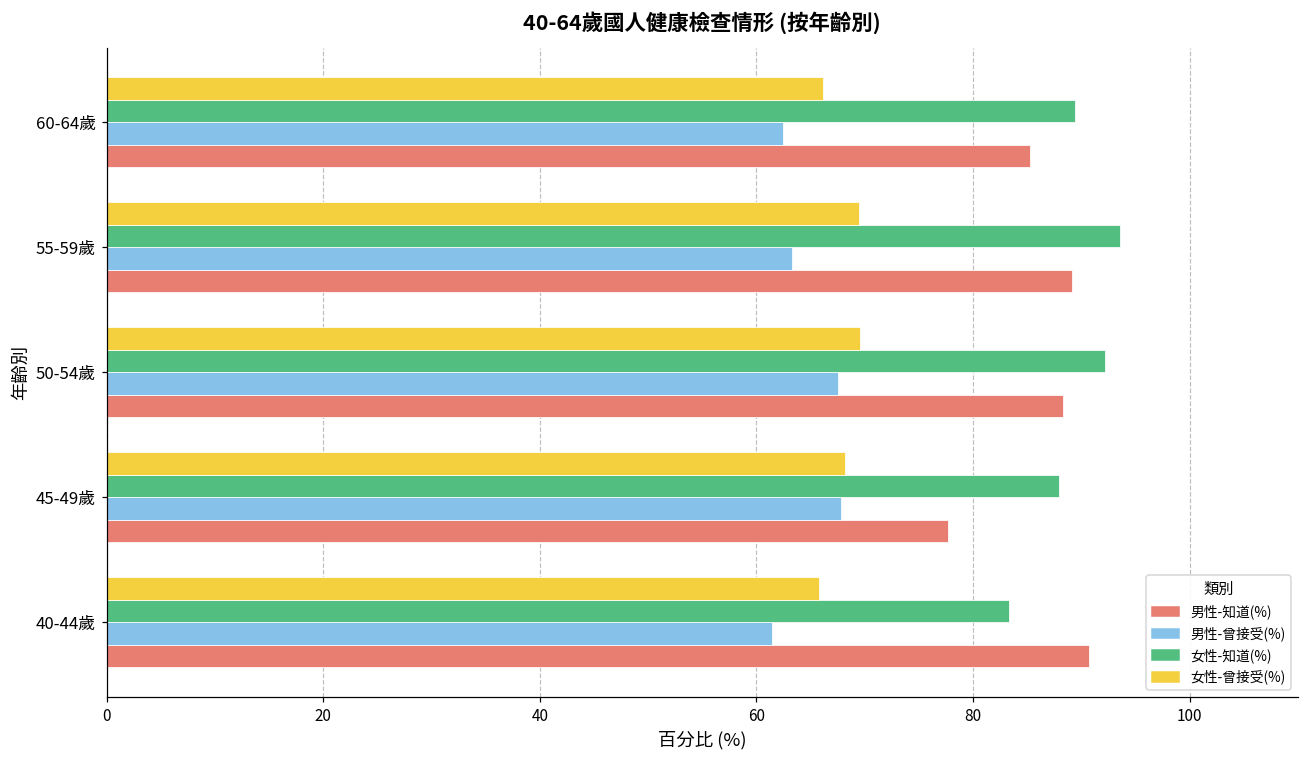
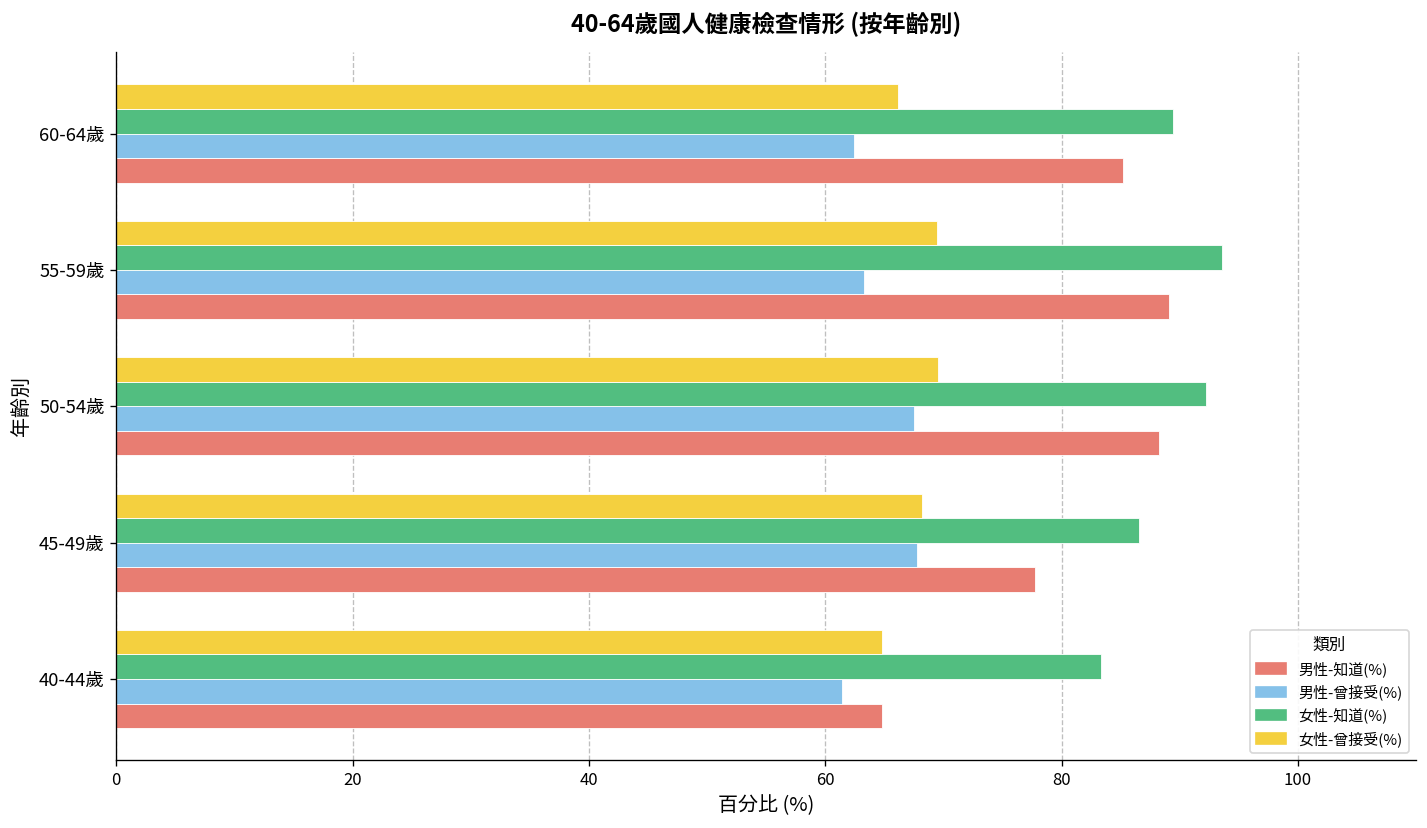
女性-知道(%), 45-49歲: 88 -> 87
女性-曾接受(%), 40-44歲: 66 -> 65
男性-知道(%), 40-44歲: 91 -> 65
